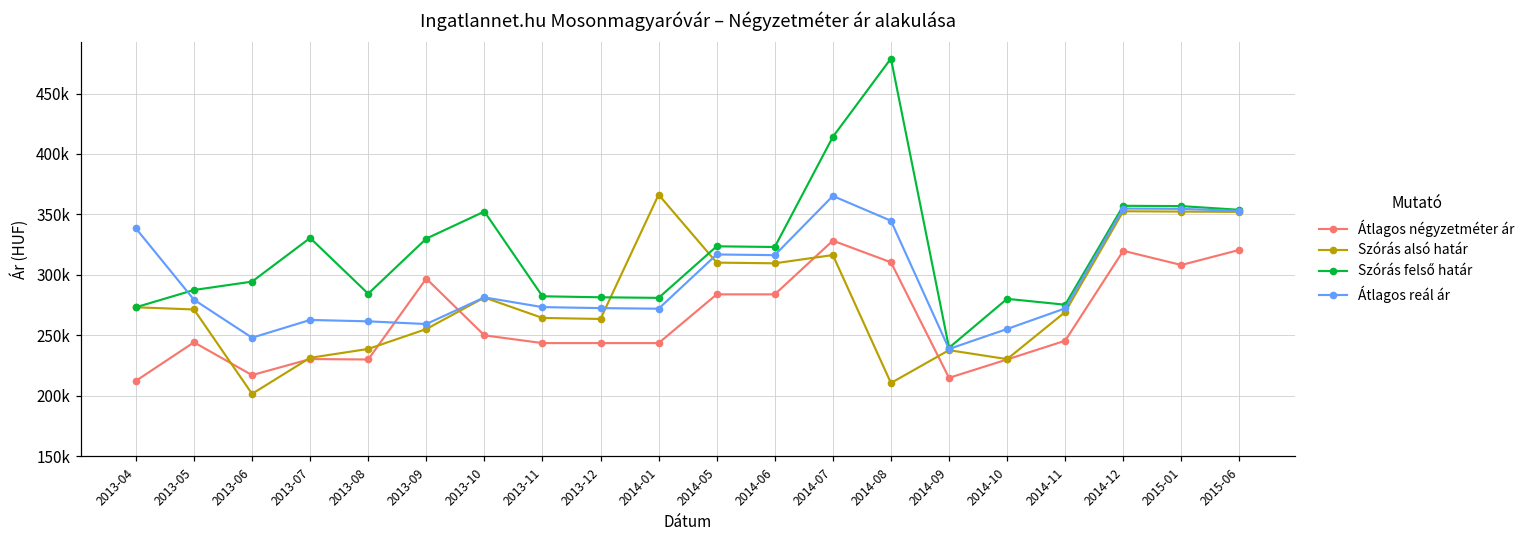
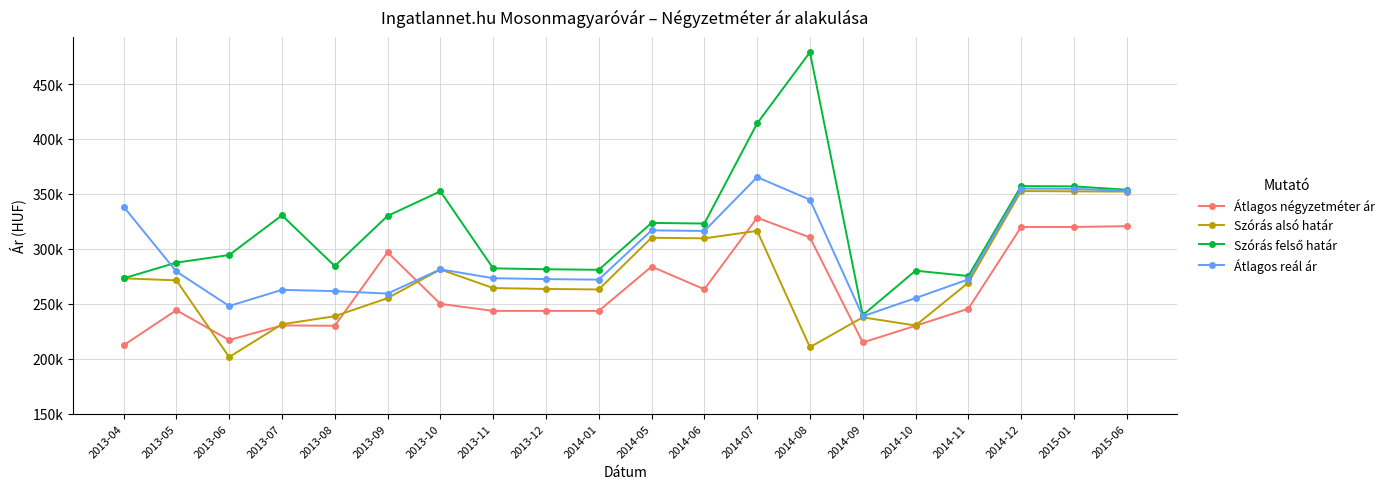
Szórás alsó határ, 2014-01: 366000 -> 263000
Átlagos négyzetméter ár, 2014-06: 284000 -> 263000
Átlagos négyzetméter ár, 2015-01: 308000 -> 320000
